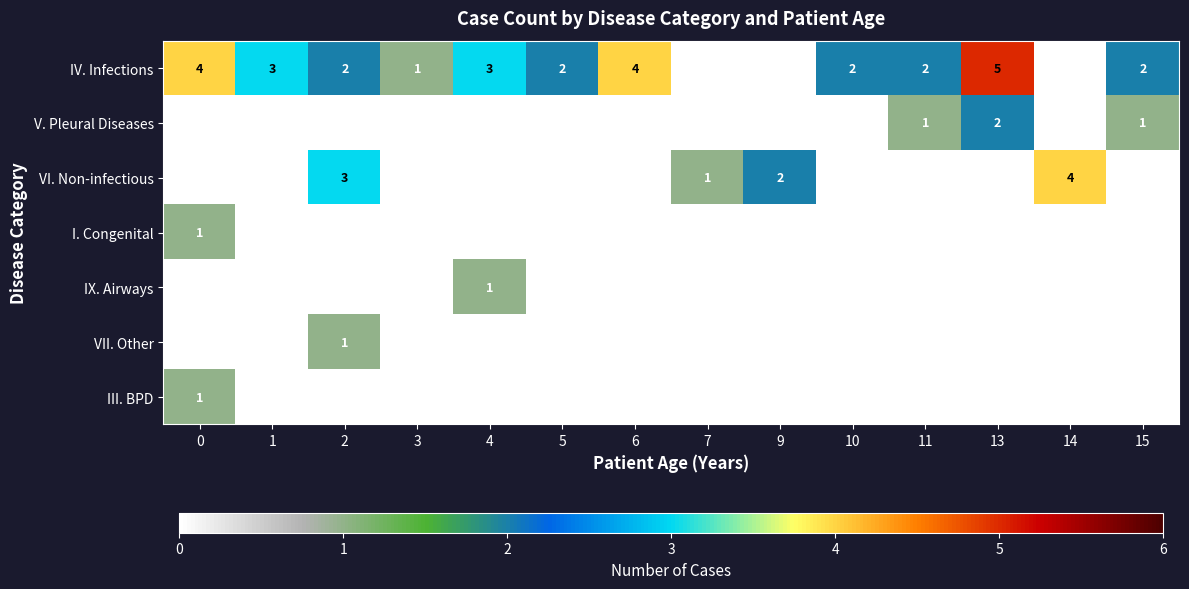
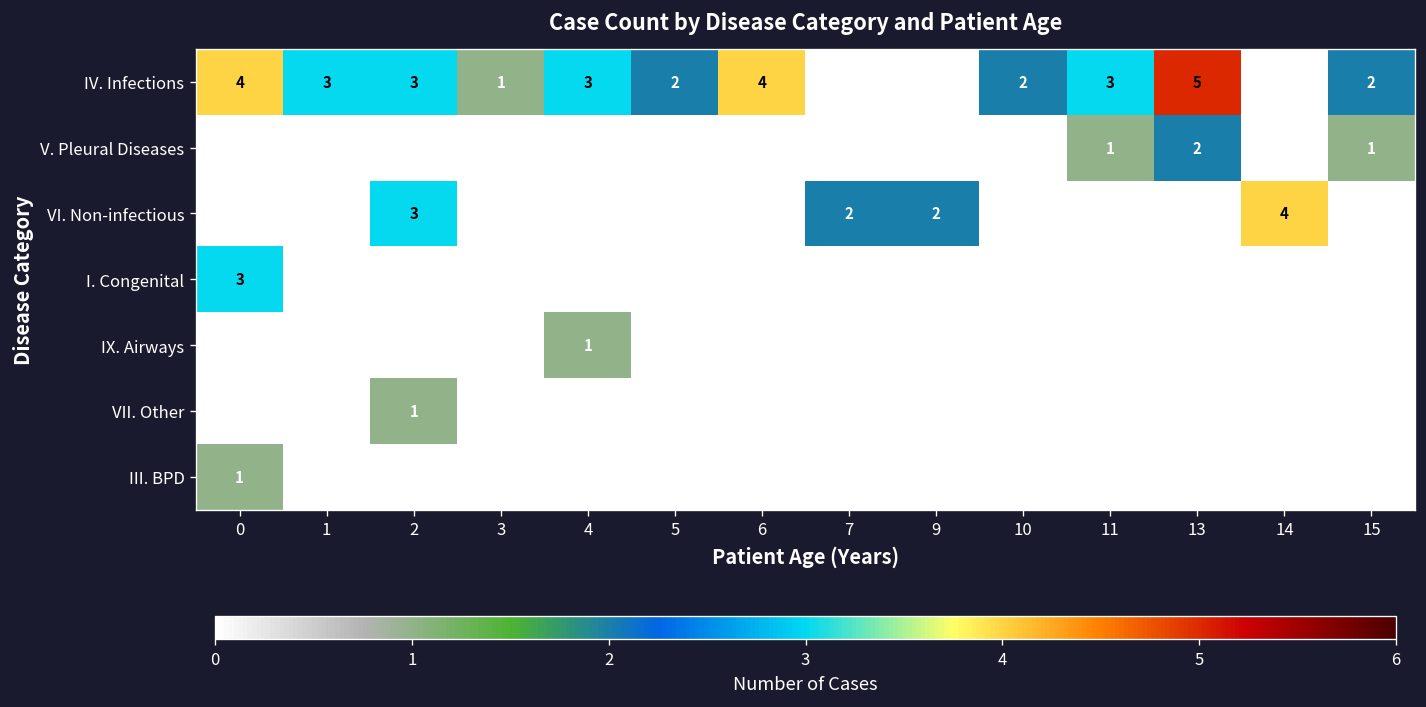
IV. Infections, 2: 2 -> 3
IV. Infections, 11: 2 -> 3
VI. Non-infectious, 7: 1 -> 2
I. Congenital, 0: 1 -> 3
